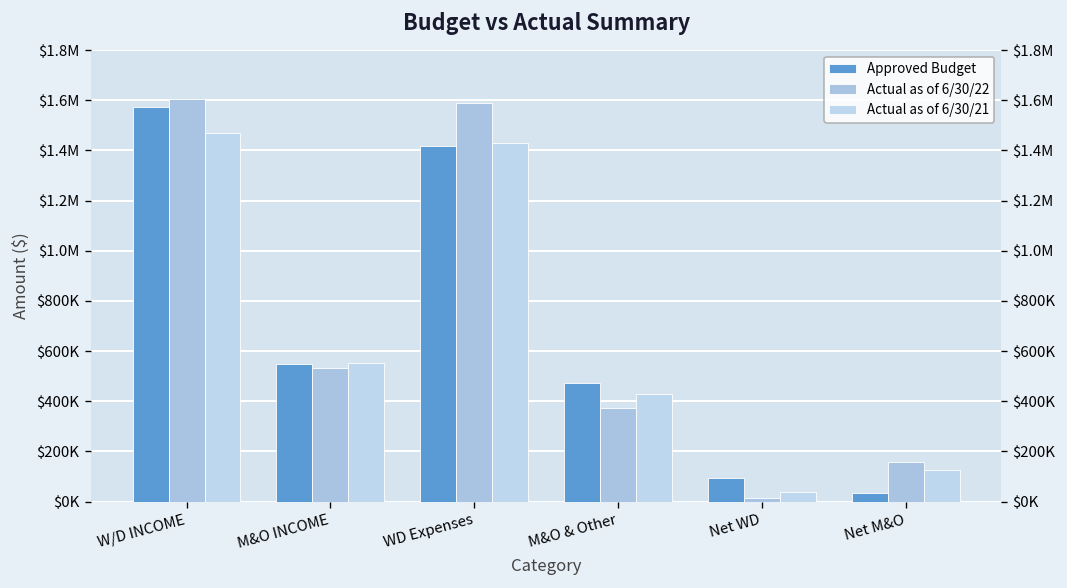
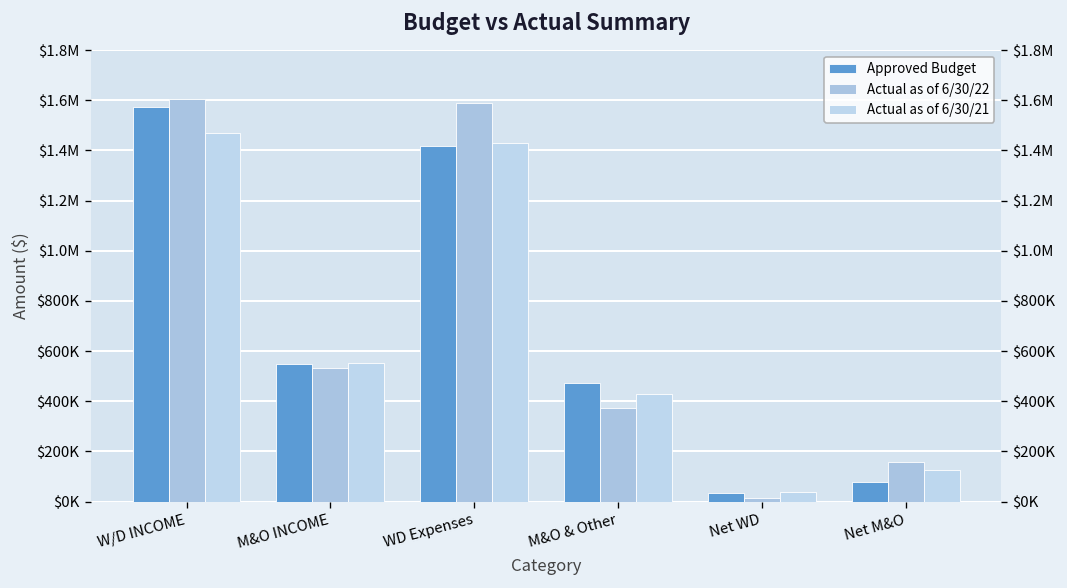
Approved Budget, Net WD: $90000 -> $30000
Approved Budget, Net M&O: $30000 -> $80000
